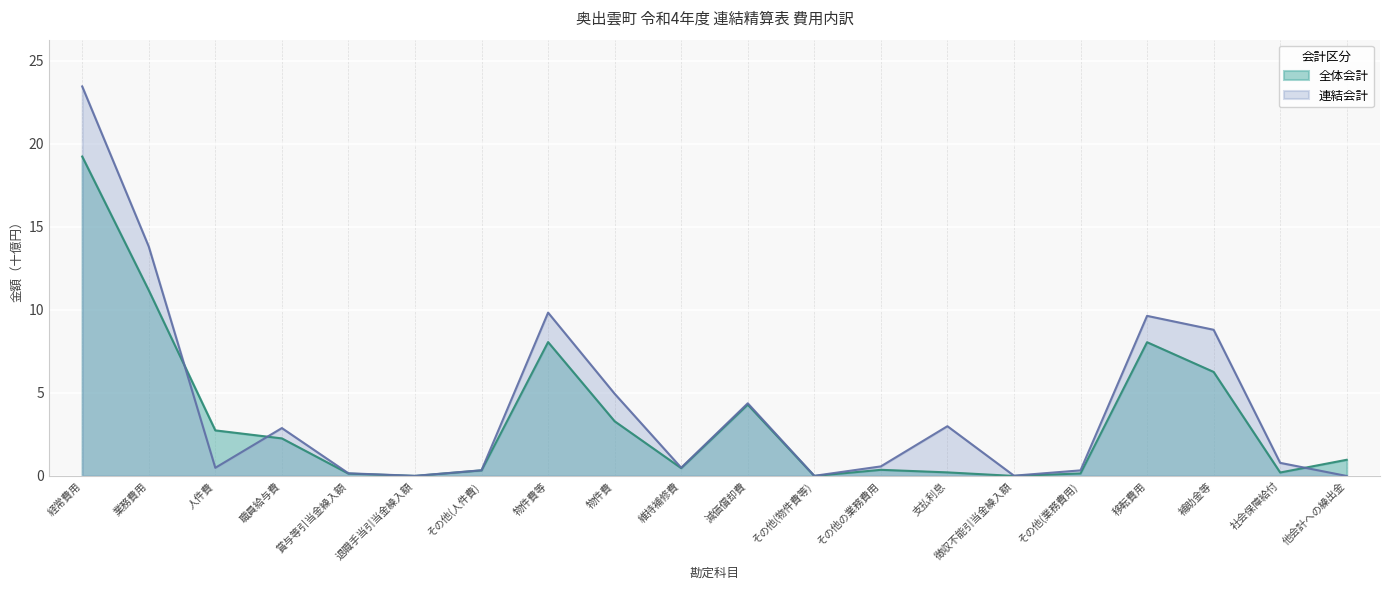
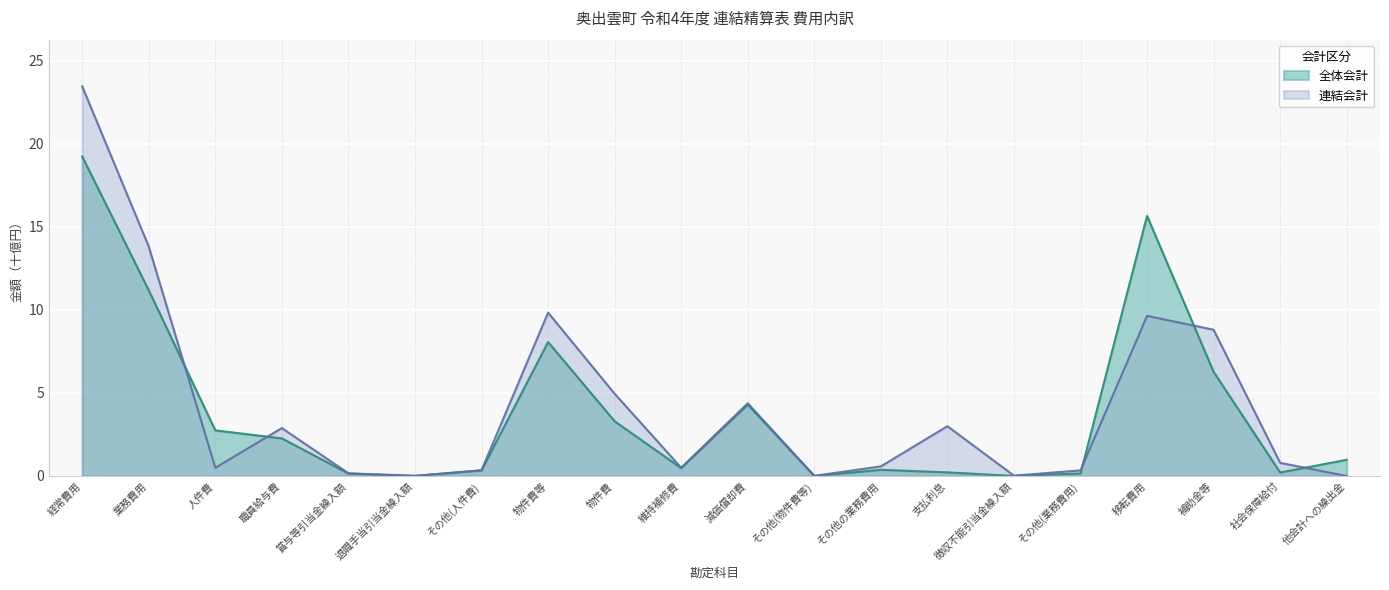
全体会計, 移転費用: 8.1 -> 15.6
